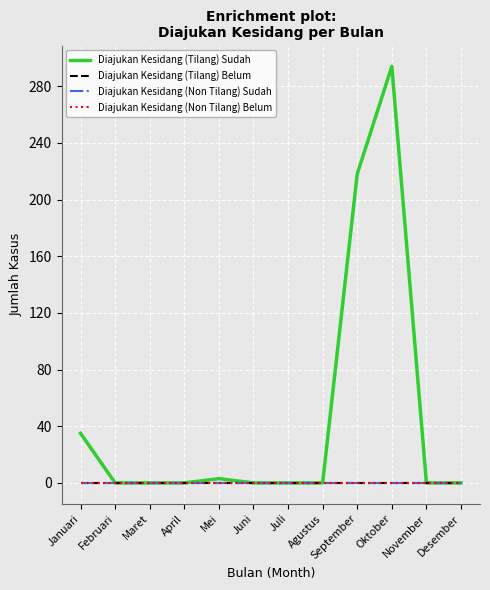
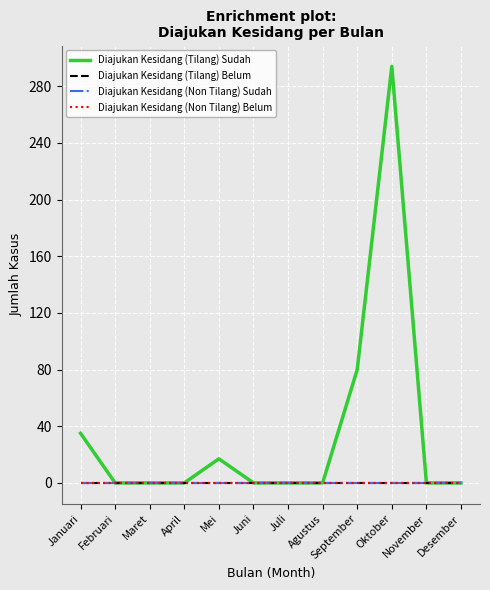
Diajukan Kesidang (Tilang) Sudah, Mei: 3 -> 17
Diajukan Kesidang (Tilang) Sudah, September: 218 -> 80
